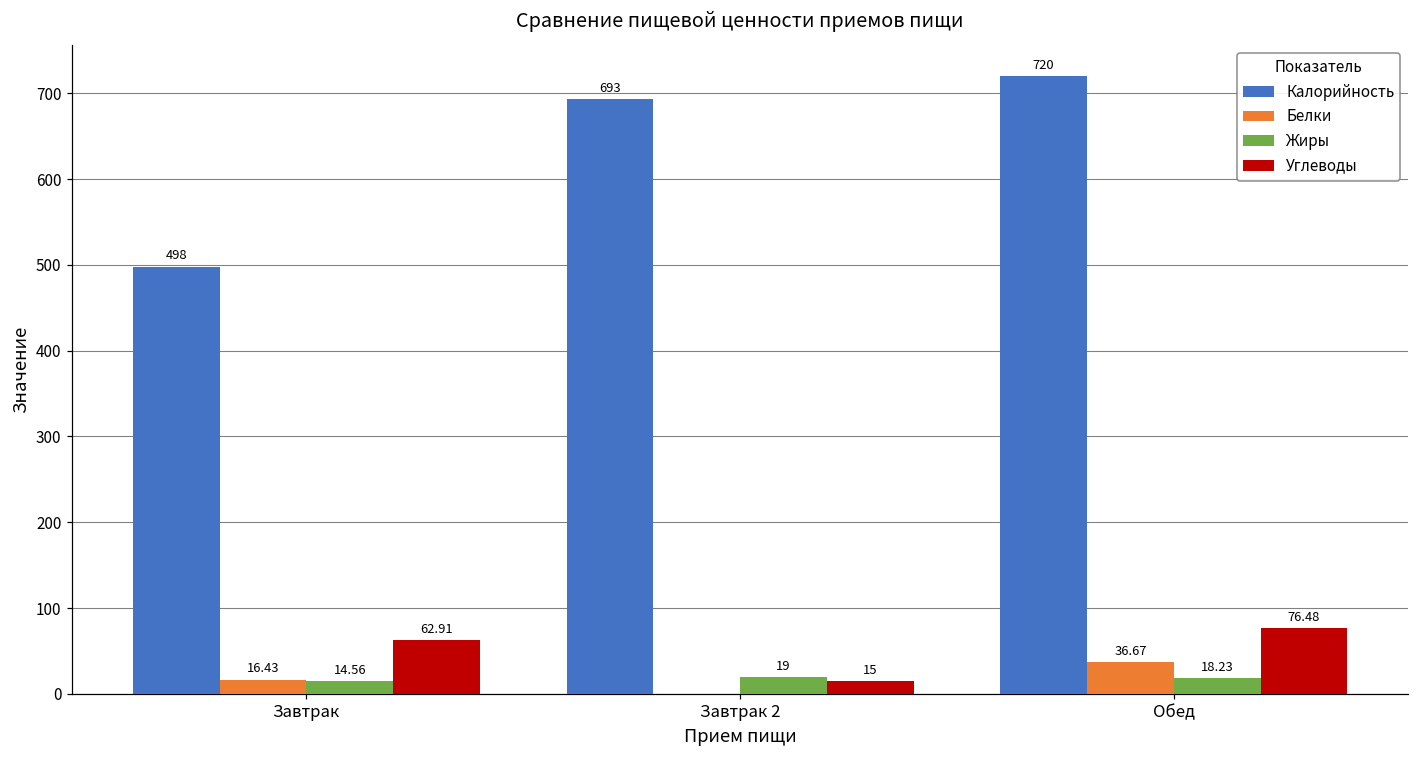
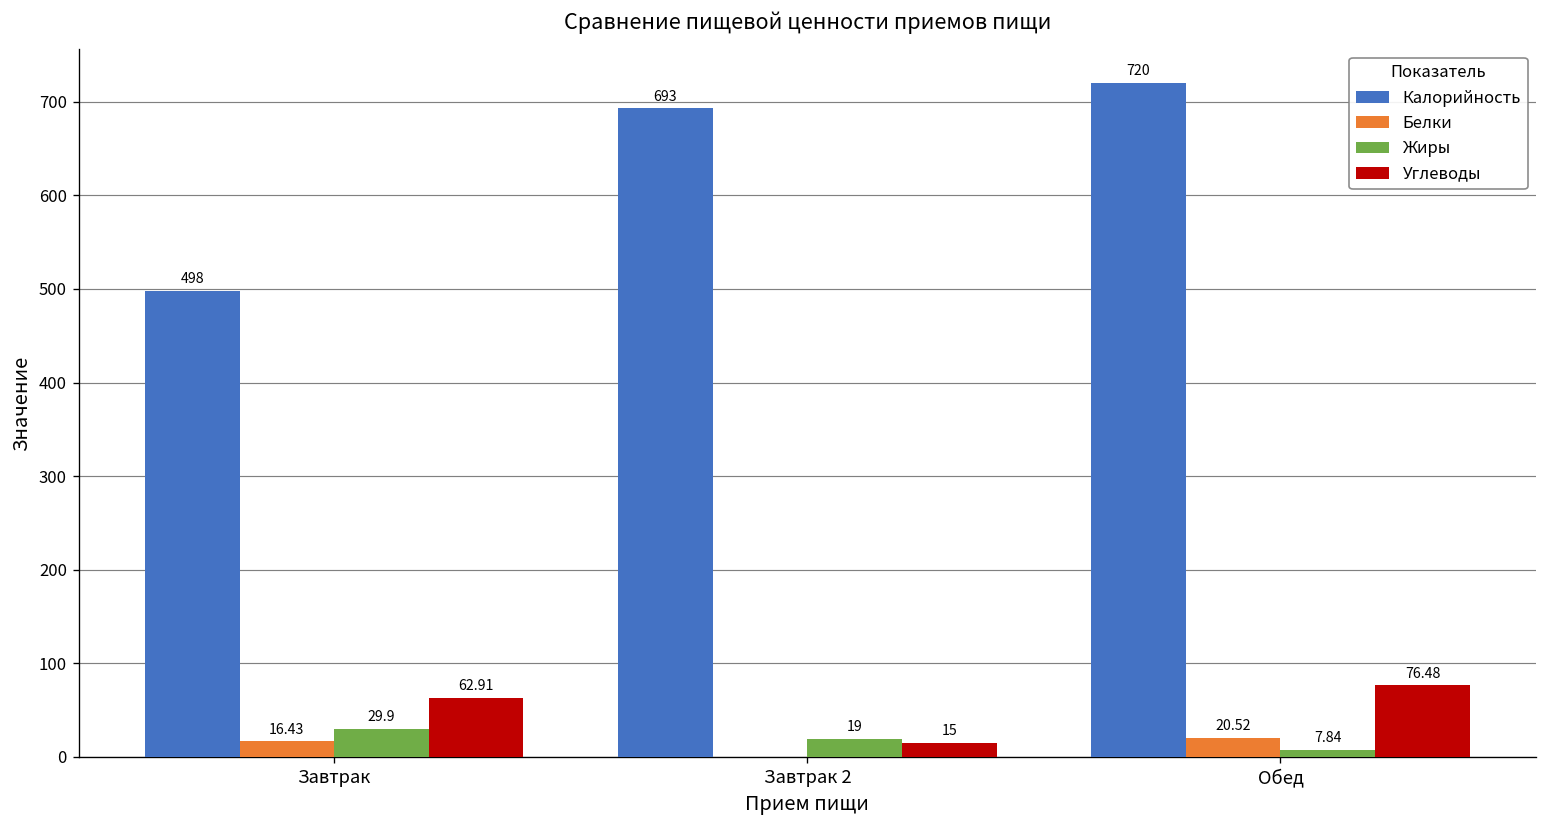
Жиры, Завтрак: 14.56 -> 29.9
Белки, Обед: 36.67 -> 20.52
Жиры, Обед: 18.23 -> 7.84
